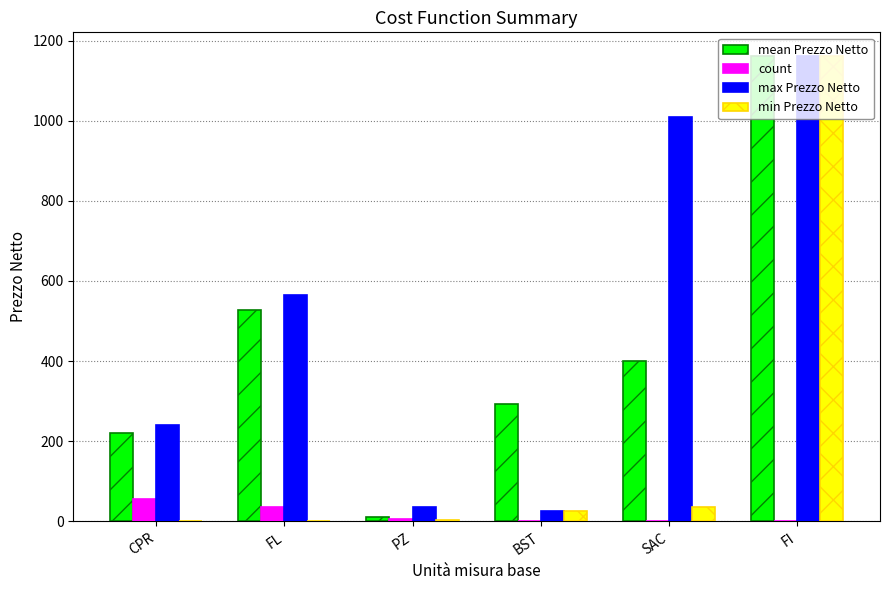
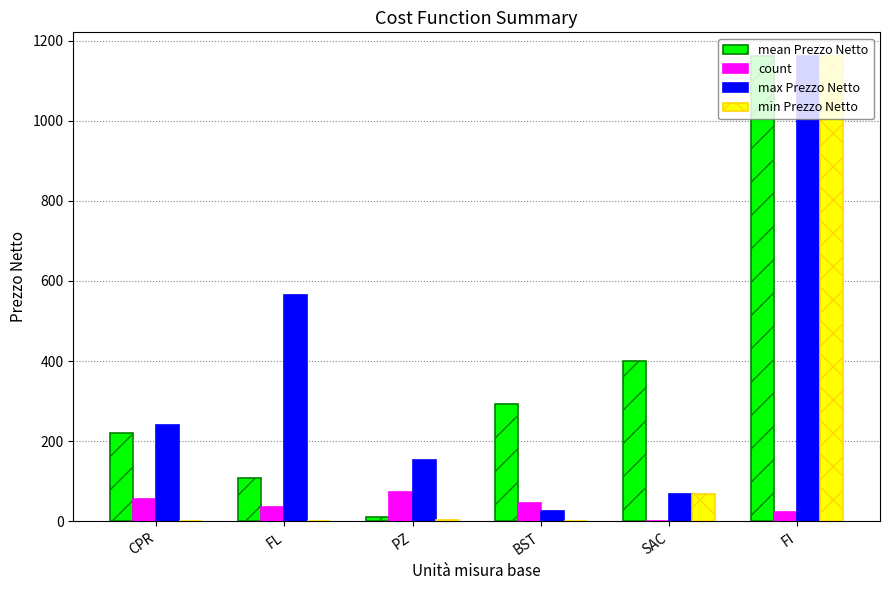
mean Prezzo Netto, FL: 530 -> 110
count, PZ: 10 -> 70
max Prezzo Netto, PZ: 40 -> 150
count, BST: 0 -> 50
min Prezzo Netto, BST: 30 -> 0
max Prezzo Netto, SAC: 1010 -> 70
min Prezzo Netto, SAC: 40 -> 70
count, FI: 0 -> 20
